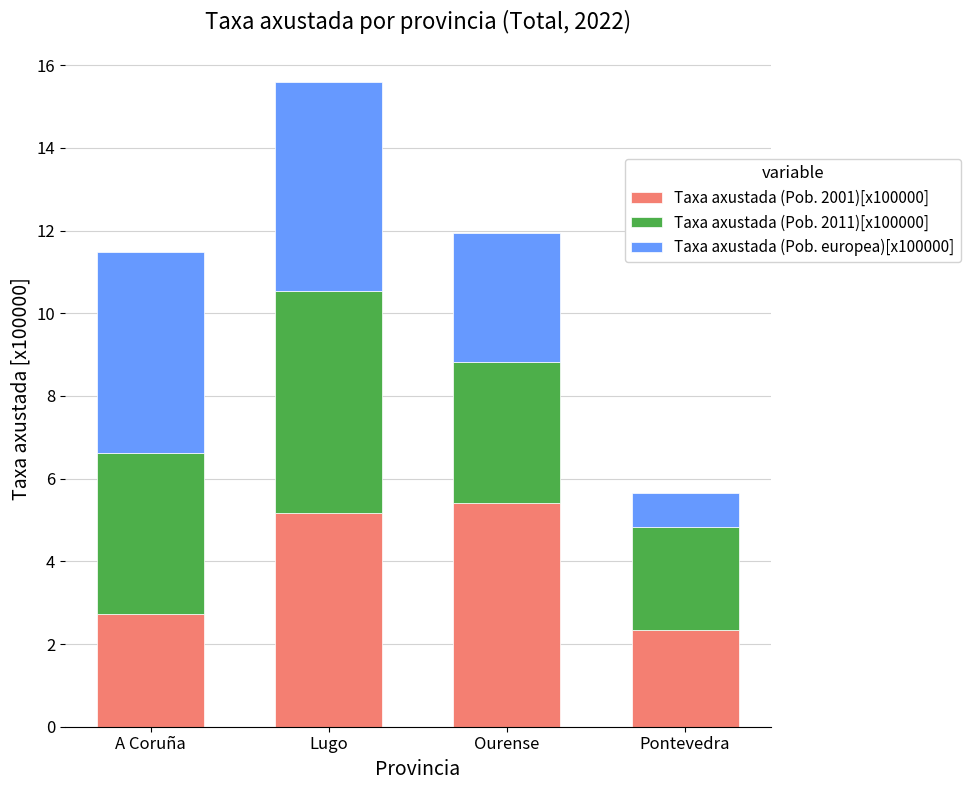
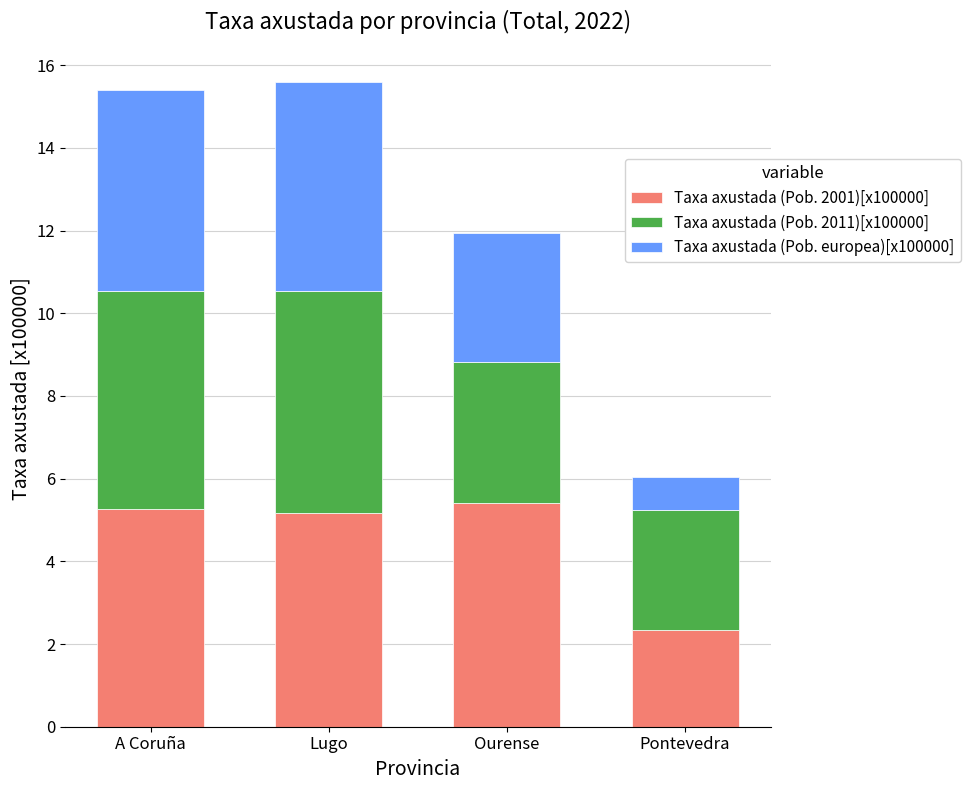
Taxa axustada (Pob. 2001)[x100000], A Coruña: 2.7 -> 5.3
Taxa axustada (Pob. 2011)[x100000], A Coruña: 3.9 -> 5.3
Taxa axustada (Pob. 2011)[x100000], Pontevedra: 2.5 -> 2.9
